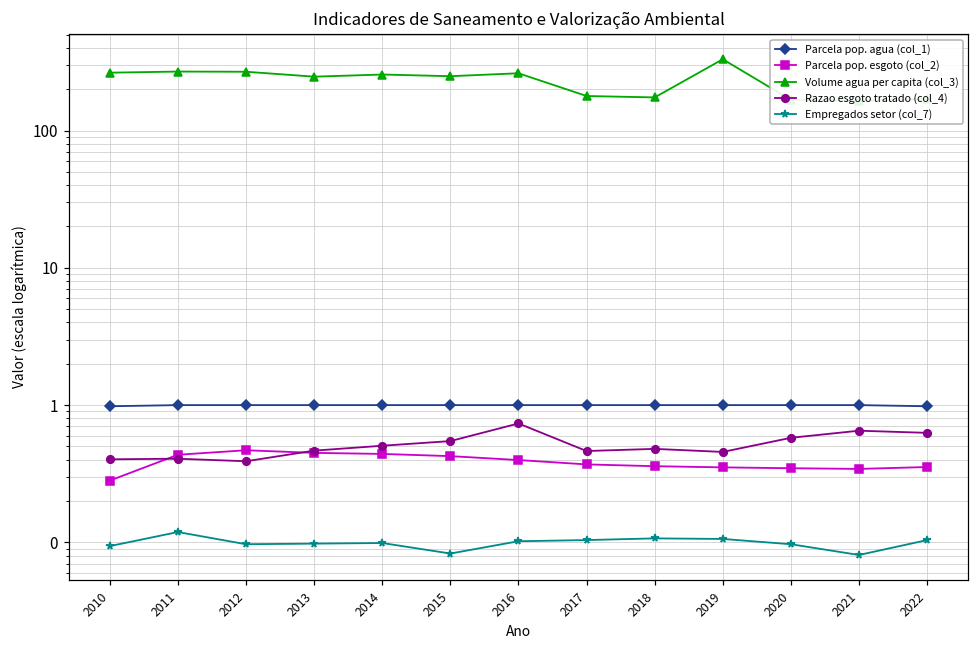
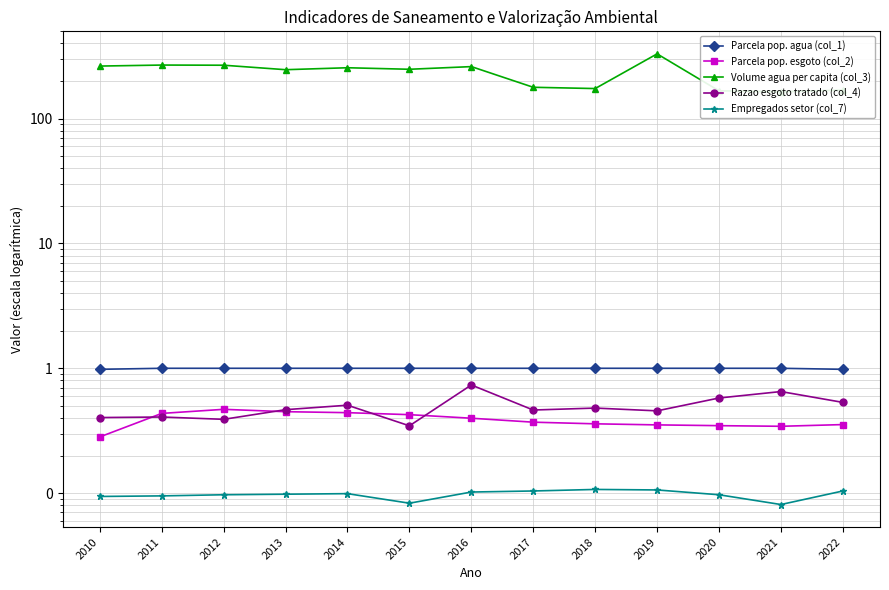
Empregados setor (col_7), 2011: 0.12 -> 0.10
Razao esgoto tratado (col_4), 2015: 0.5 -> 0.35
Razao esgoto tratado (col_4), 2022: 0.6 -> 0.53
